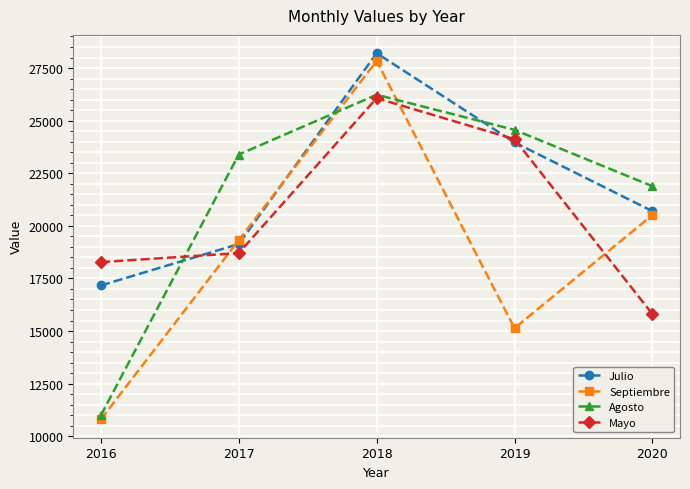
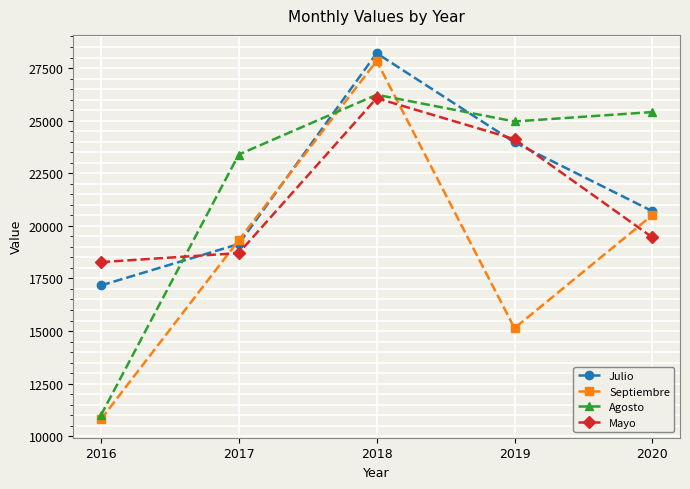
Agosto, 2019: 24600 -> 25000
Agosto, 2020: 21900 -> 25400
Mayo, 2020: 15800 -> 19500
